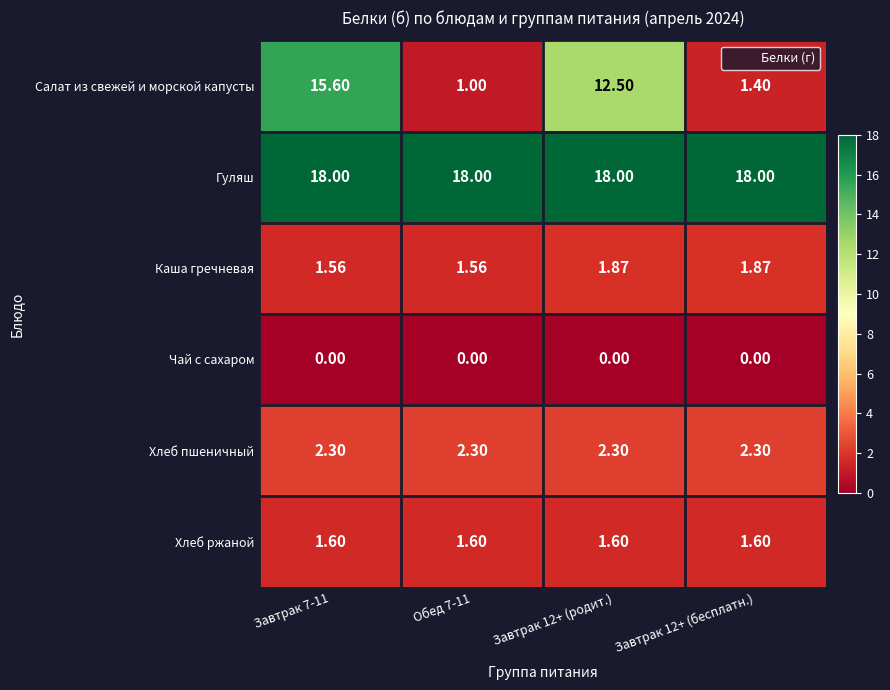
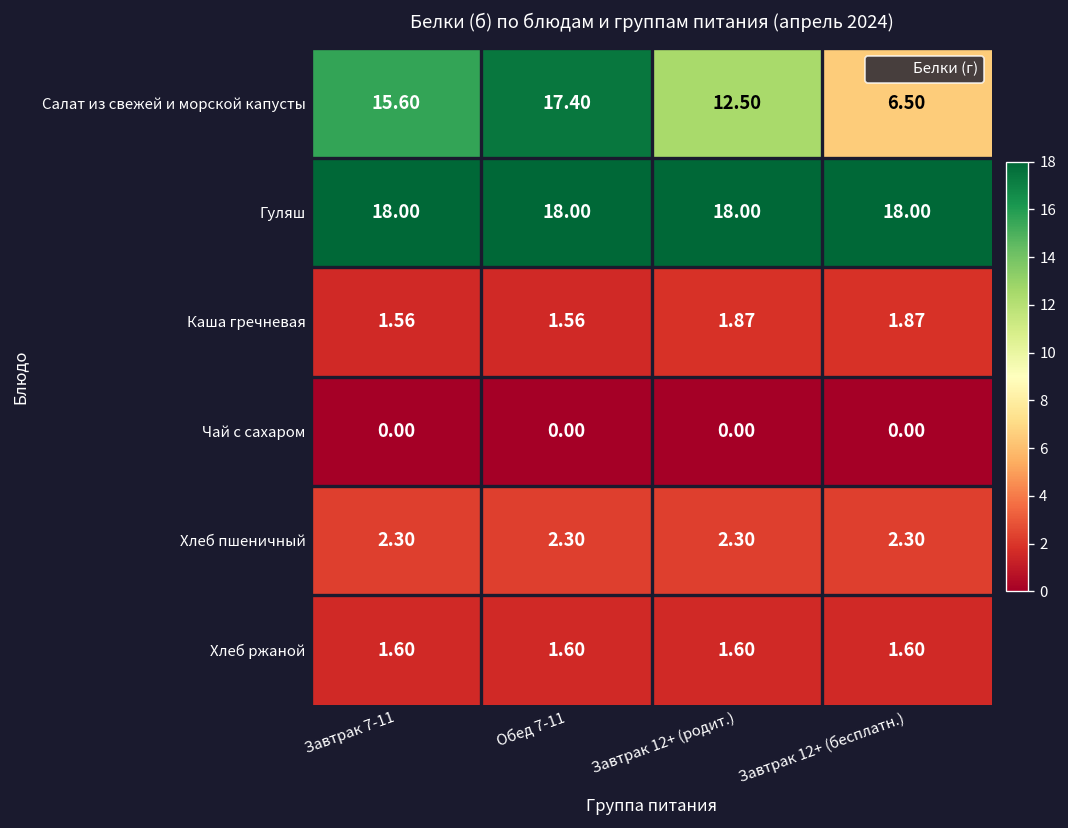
Салат из свежей и морской капусты, Обед 7-11: 1.00 -> 17.40
Салат из свежей и морской капусты, Завтрак 12+ (бесплатн.): 1.40 -> 6.50
